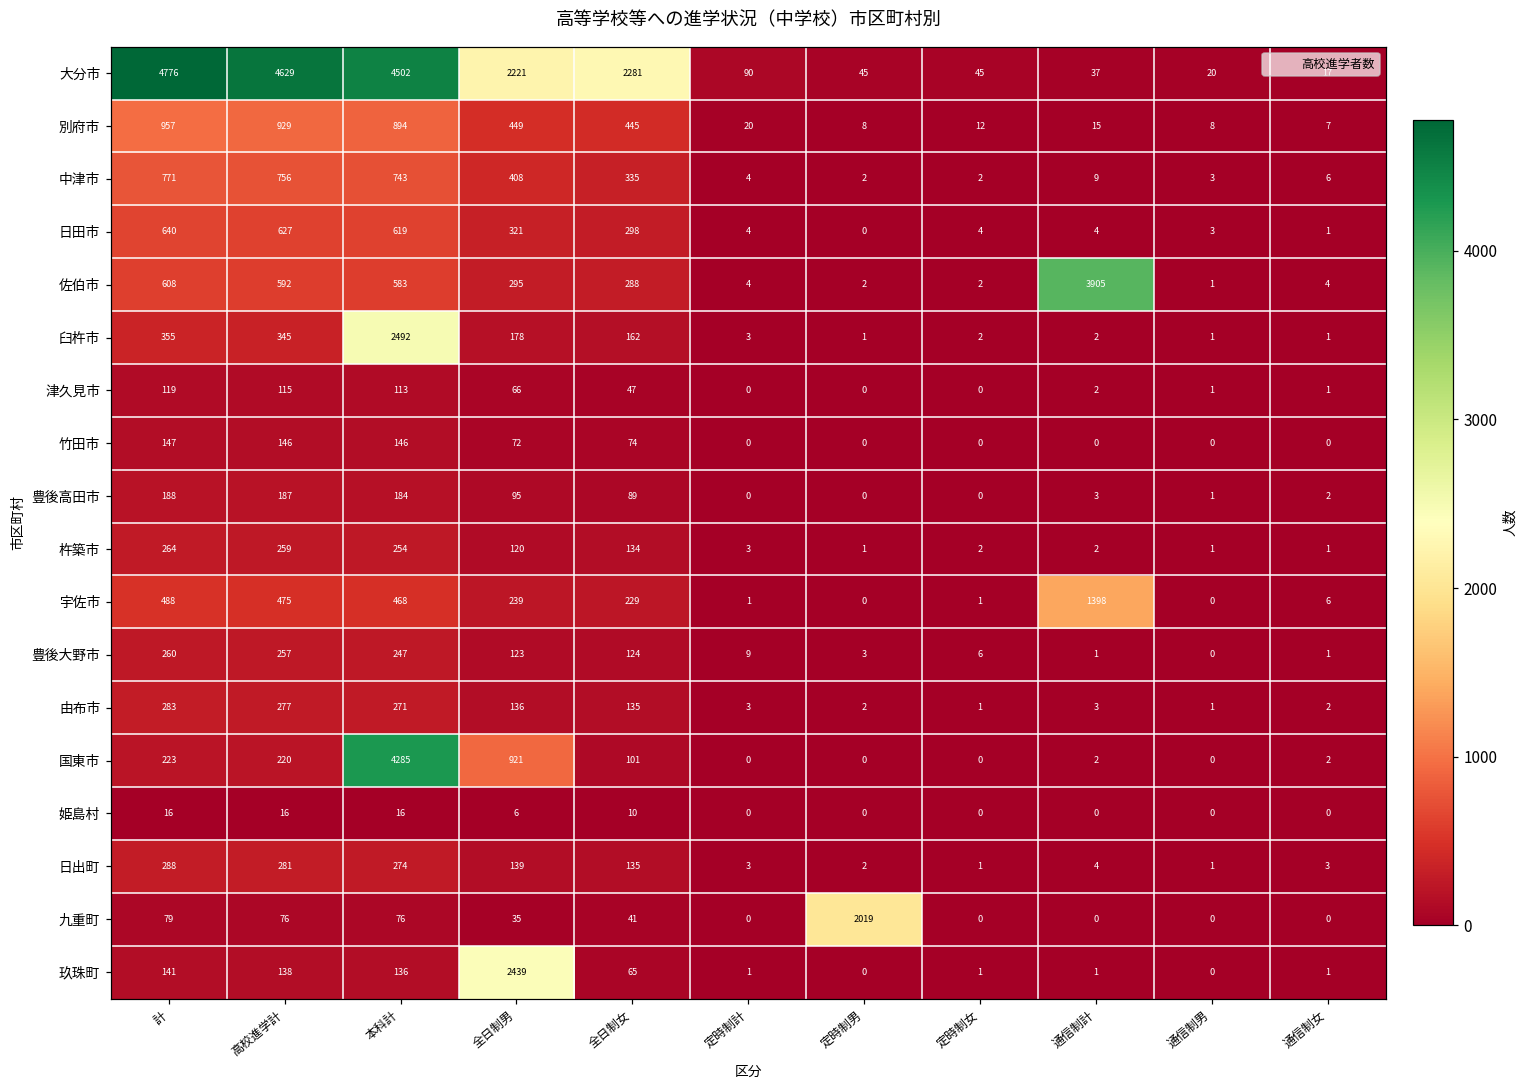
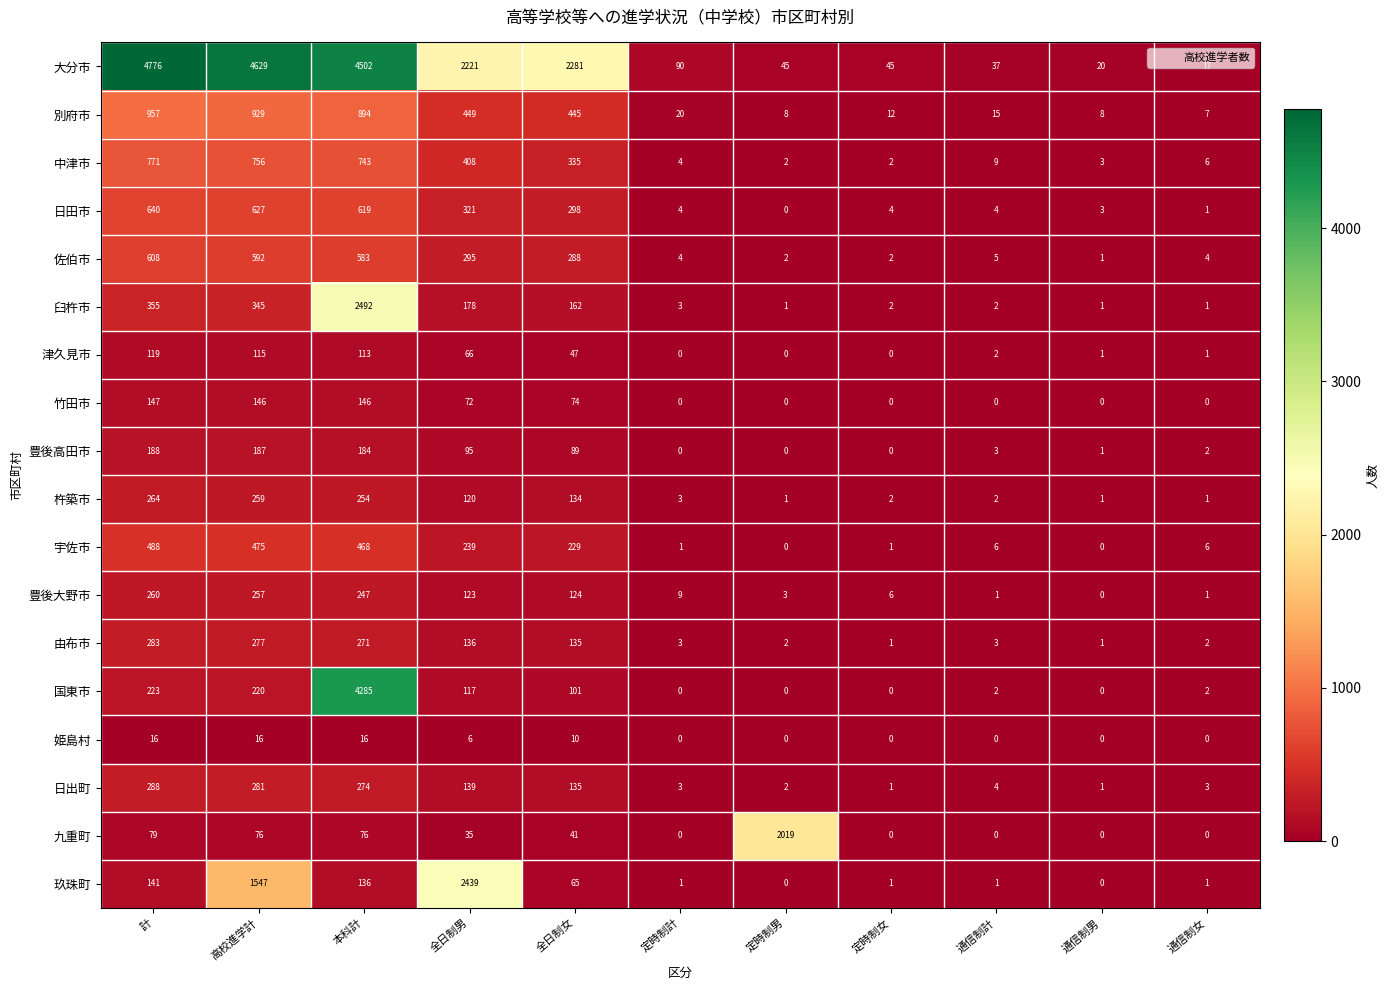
佐伯市, 通信制計: 3905 -> 5
宇佐市, 通信制計: 1398 -> 6
国東市, 全日制男: 921 -> 117
玖珠町, 高校進学計: 138 -> 1547
